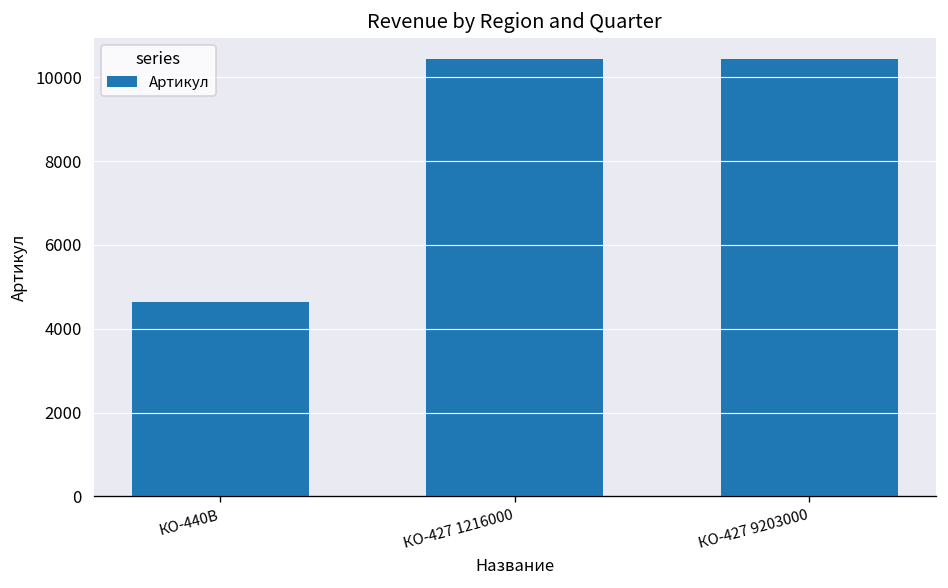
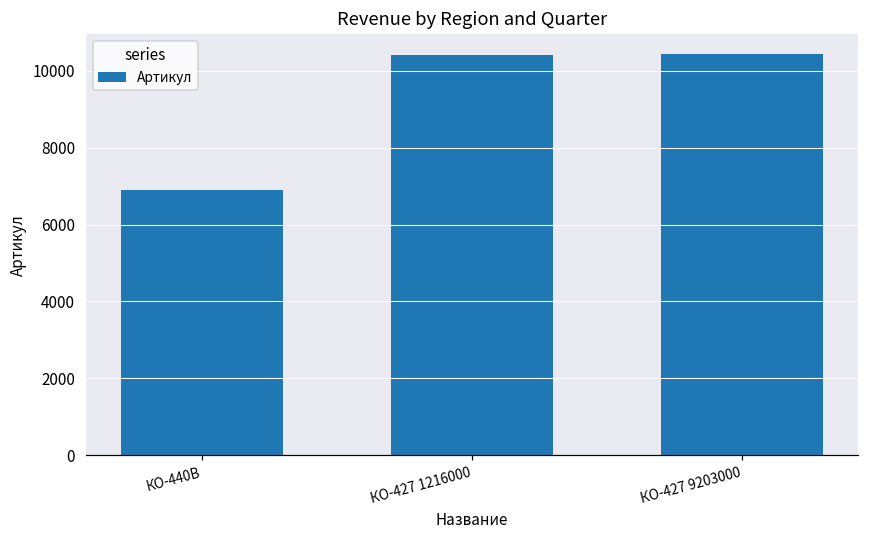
КО-440В: 4600 -> 6900
